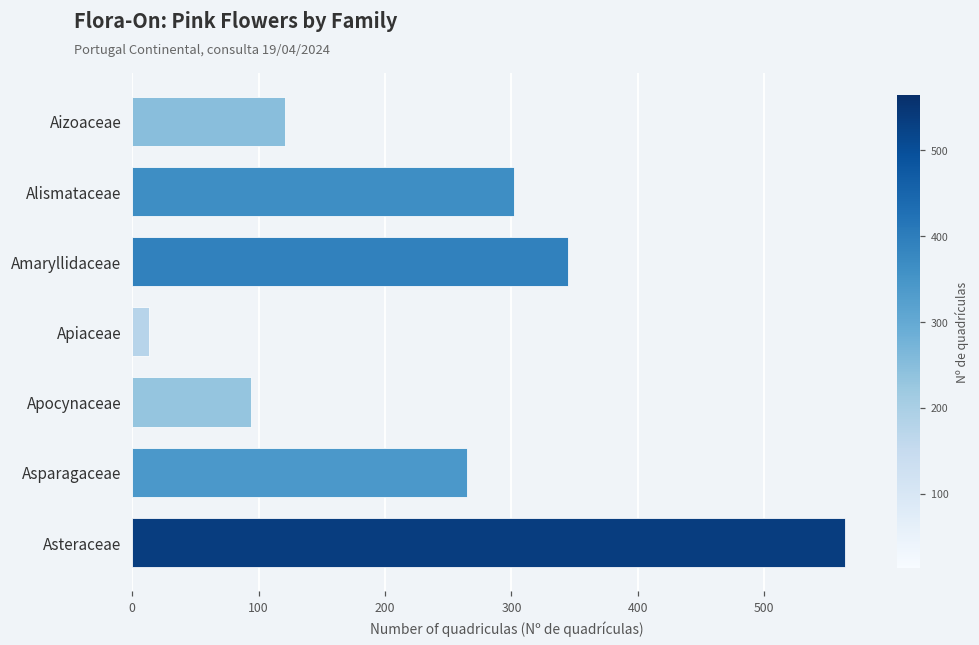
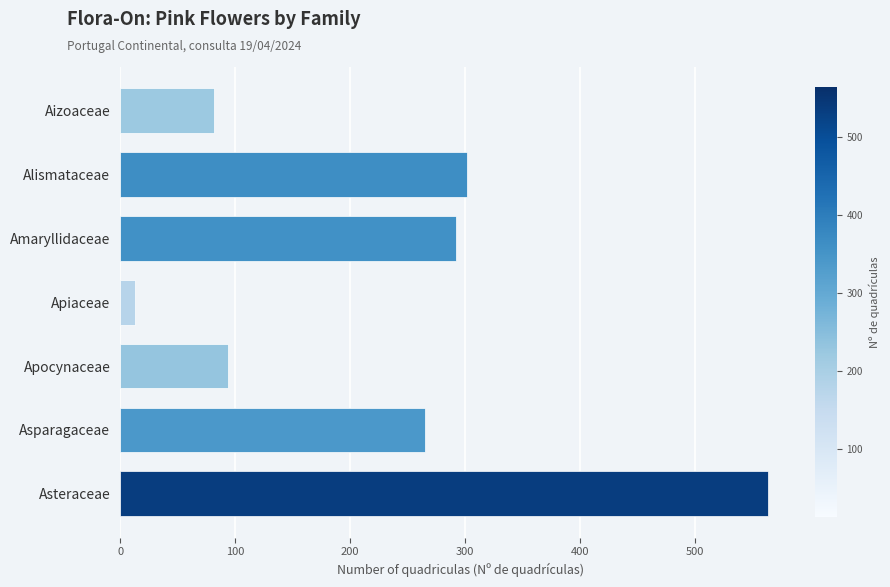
Aizoaceae: 121 -> 82
Amaryllidaceae: 345 -> 292
